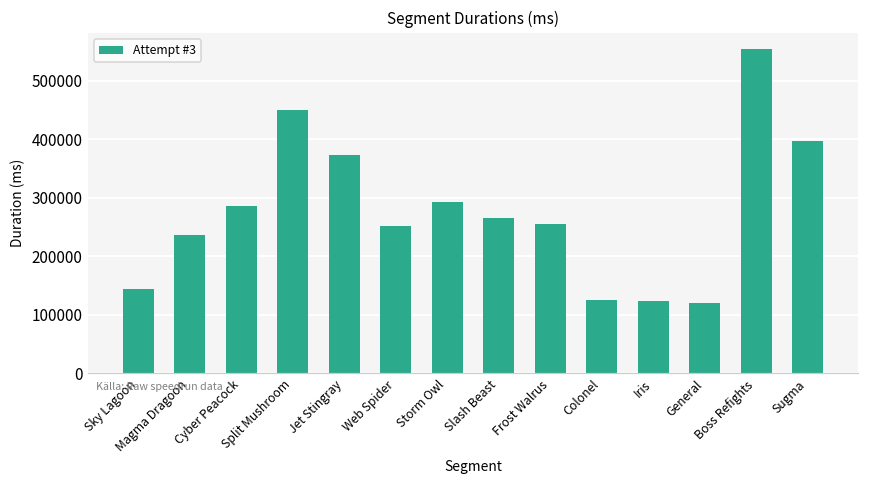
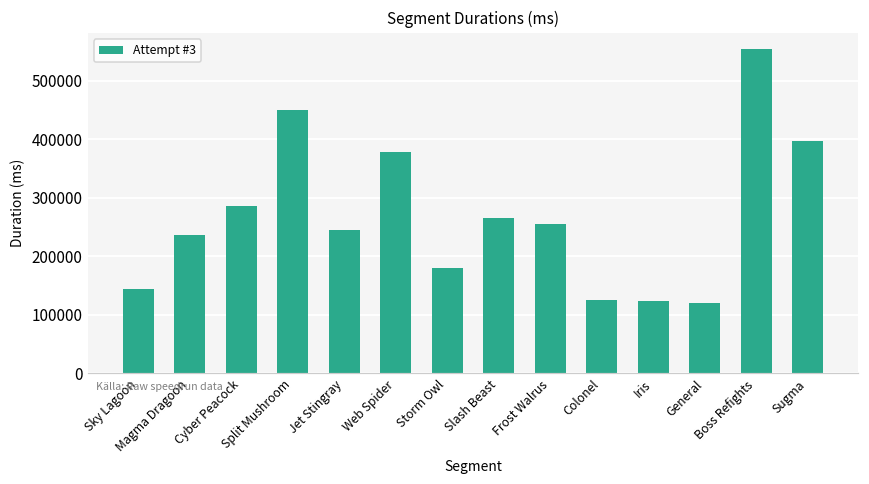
Jet Stingray: 370000 -> 250000
Web Spider: 250000 -> 380000
Storm Owl: 290000 -> 180000
